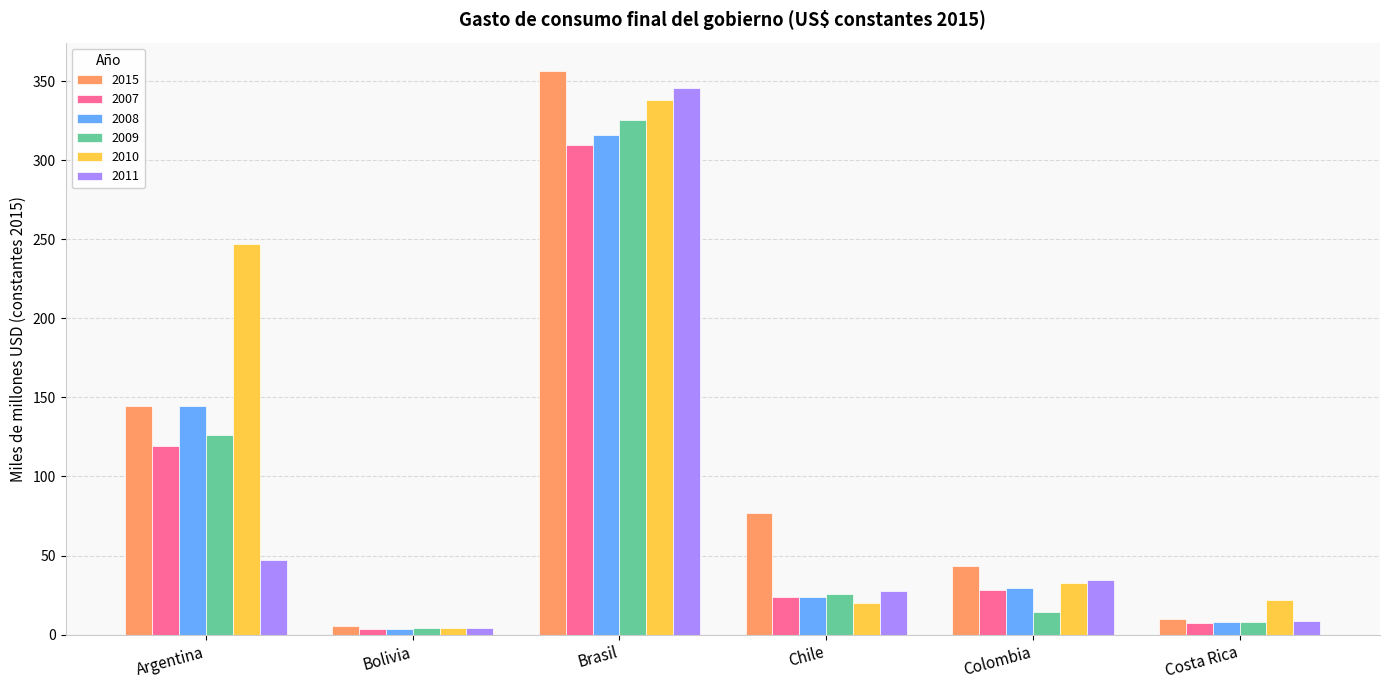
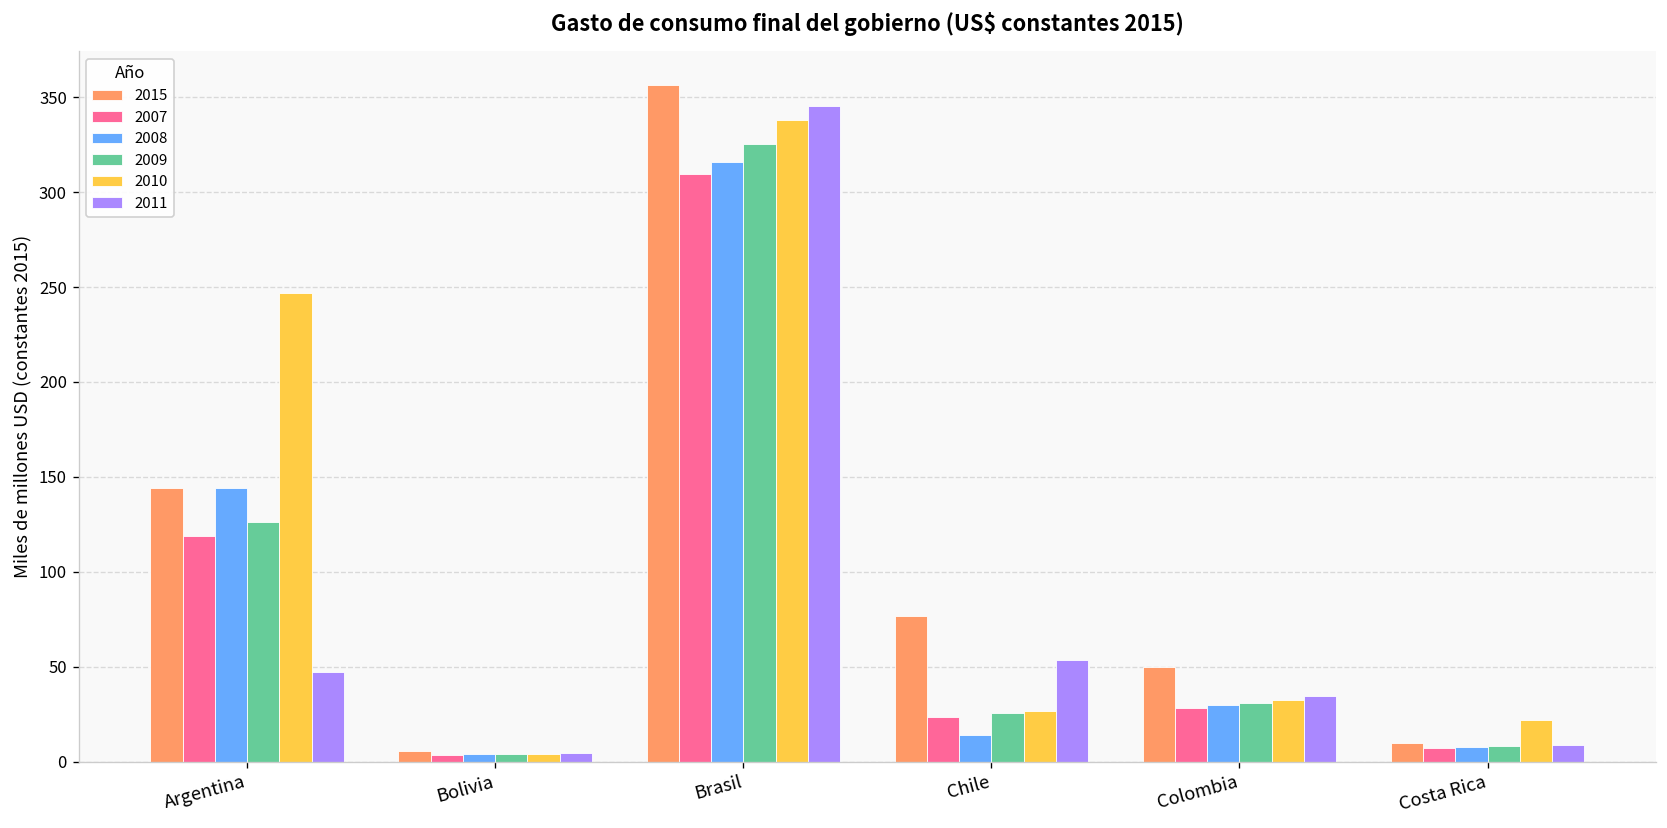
2008, Chile: 24 -> 14
2010, Chile: 20 -> 27
2011, Chile: 27 -> 54
2015, Colombia: 43 -> 50
2009, Colombia: 14 -> 31
